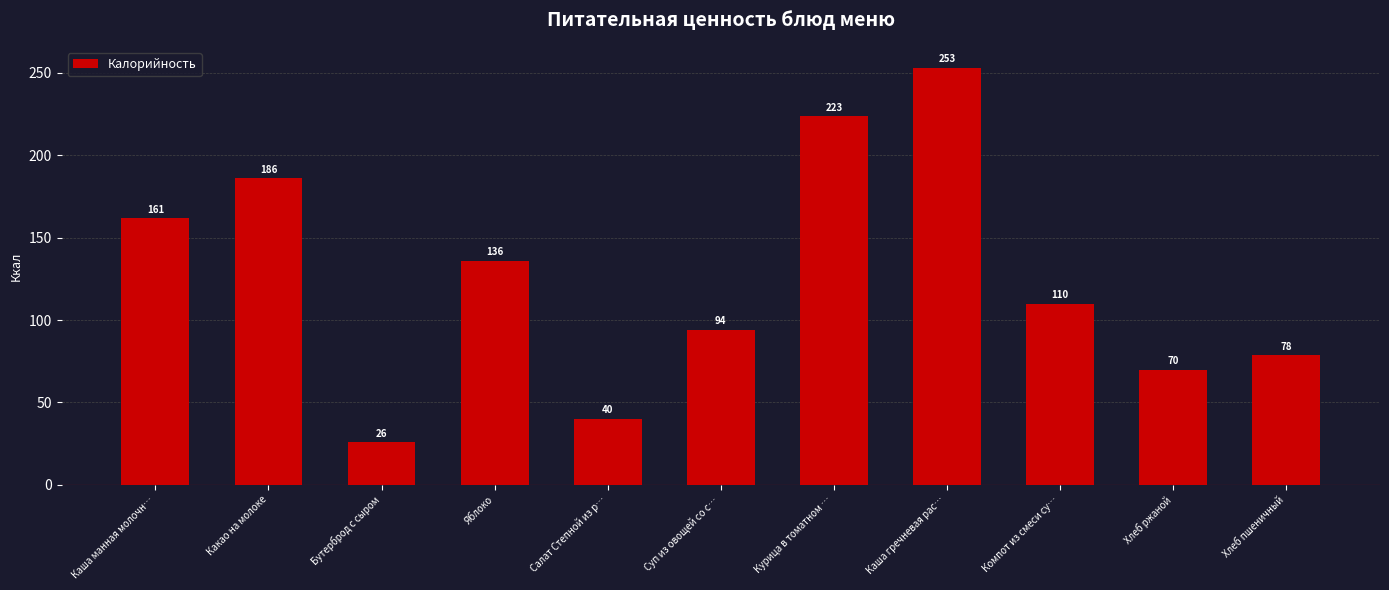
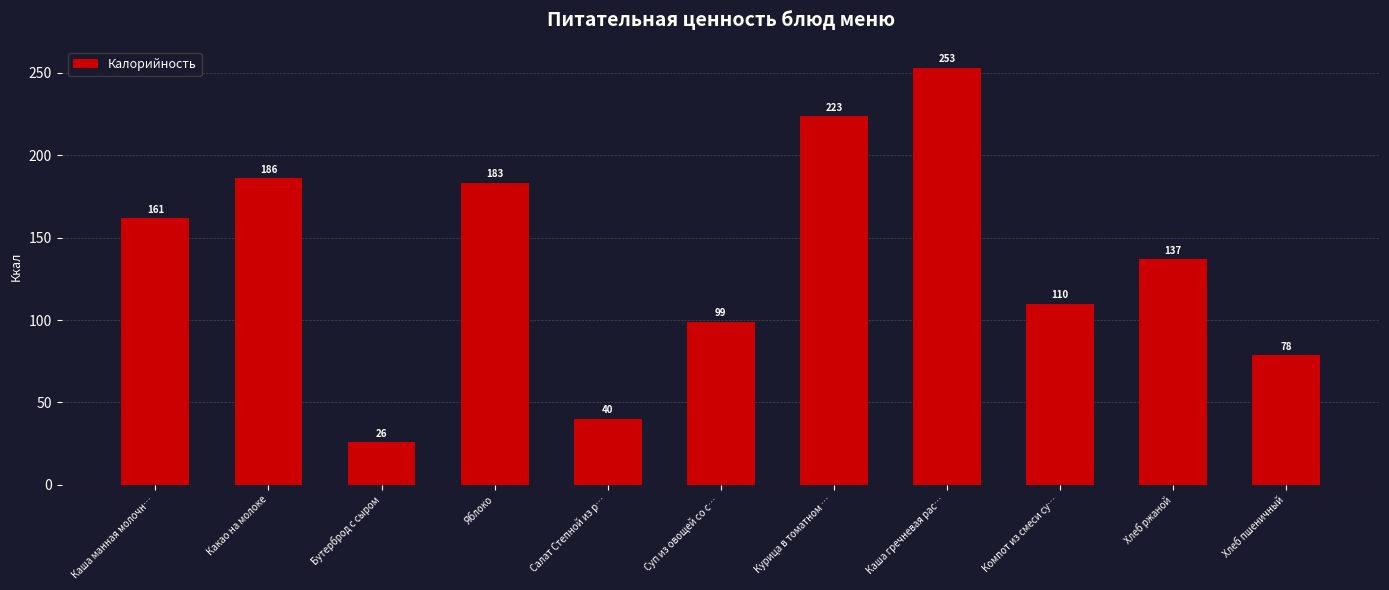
Яблоко: 136 -> 183
Суп из овощей со с…: 94 -> 99
Хлеб ржаной: 70 -> 137
